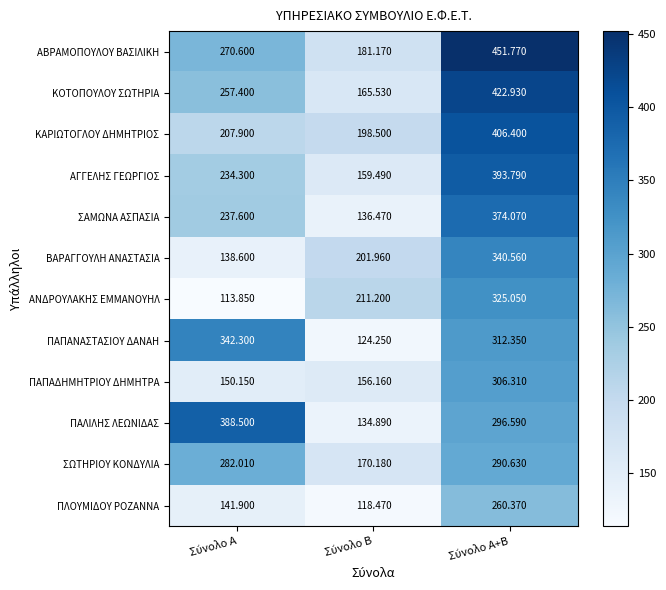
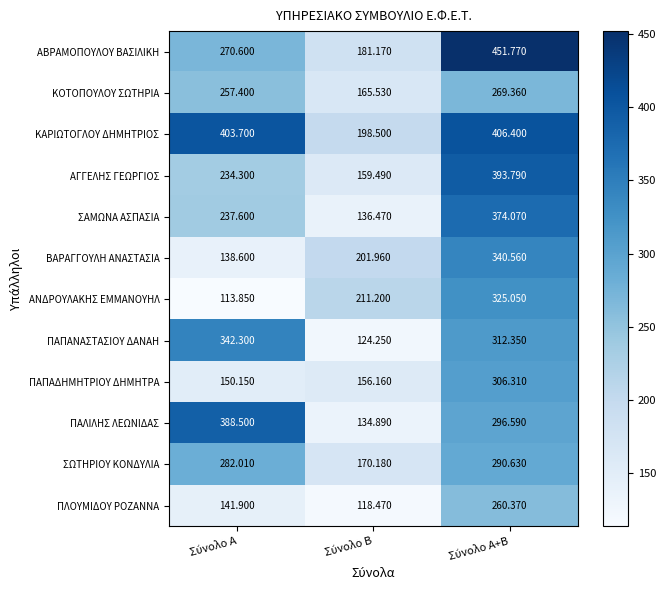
ΚΟΤΟΠΟΥΛΟΥ ΣΩΤΗΡΙΑ, Σύνολο Α+Β: 422.930 -> 269.360
ΚΑΡΙΩΤΟΓΛΟΥ ΔΗΜΗΤΡΙΟΣ, Σύνολο Α: 207.900 -> 403.700
